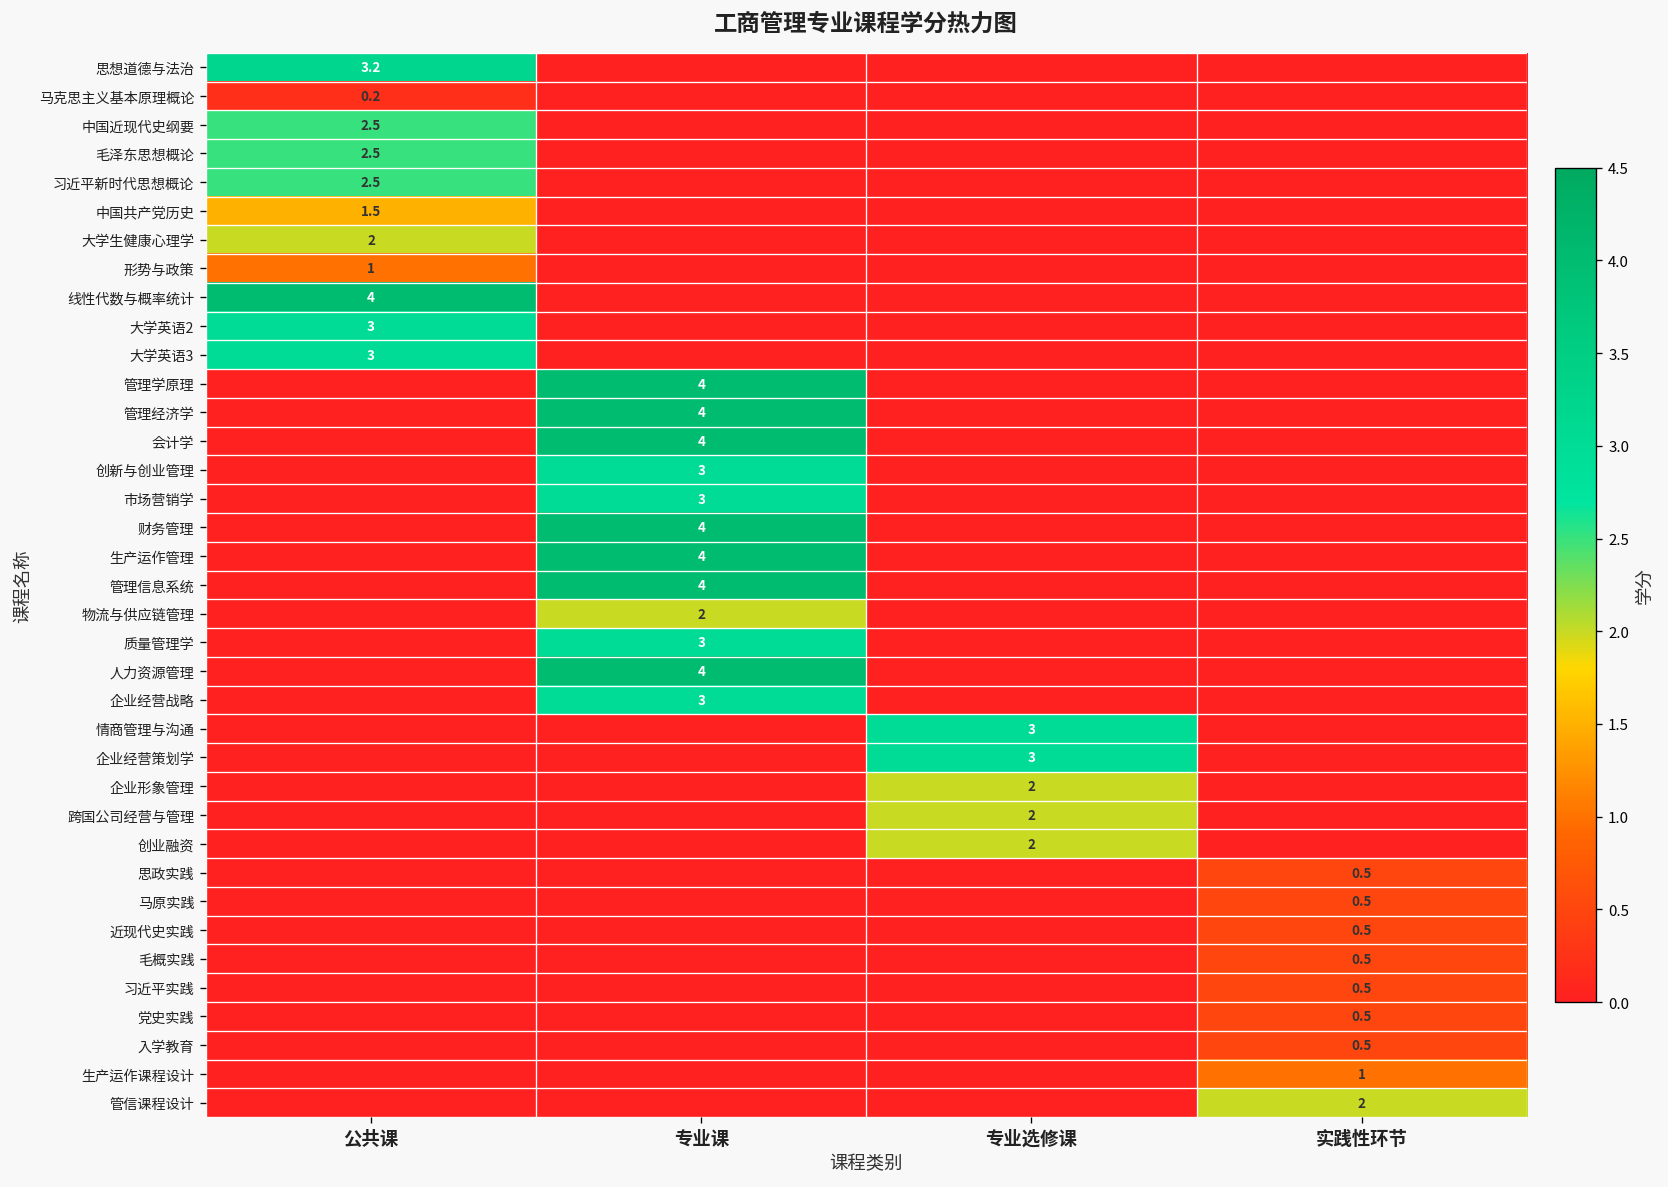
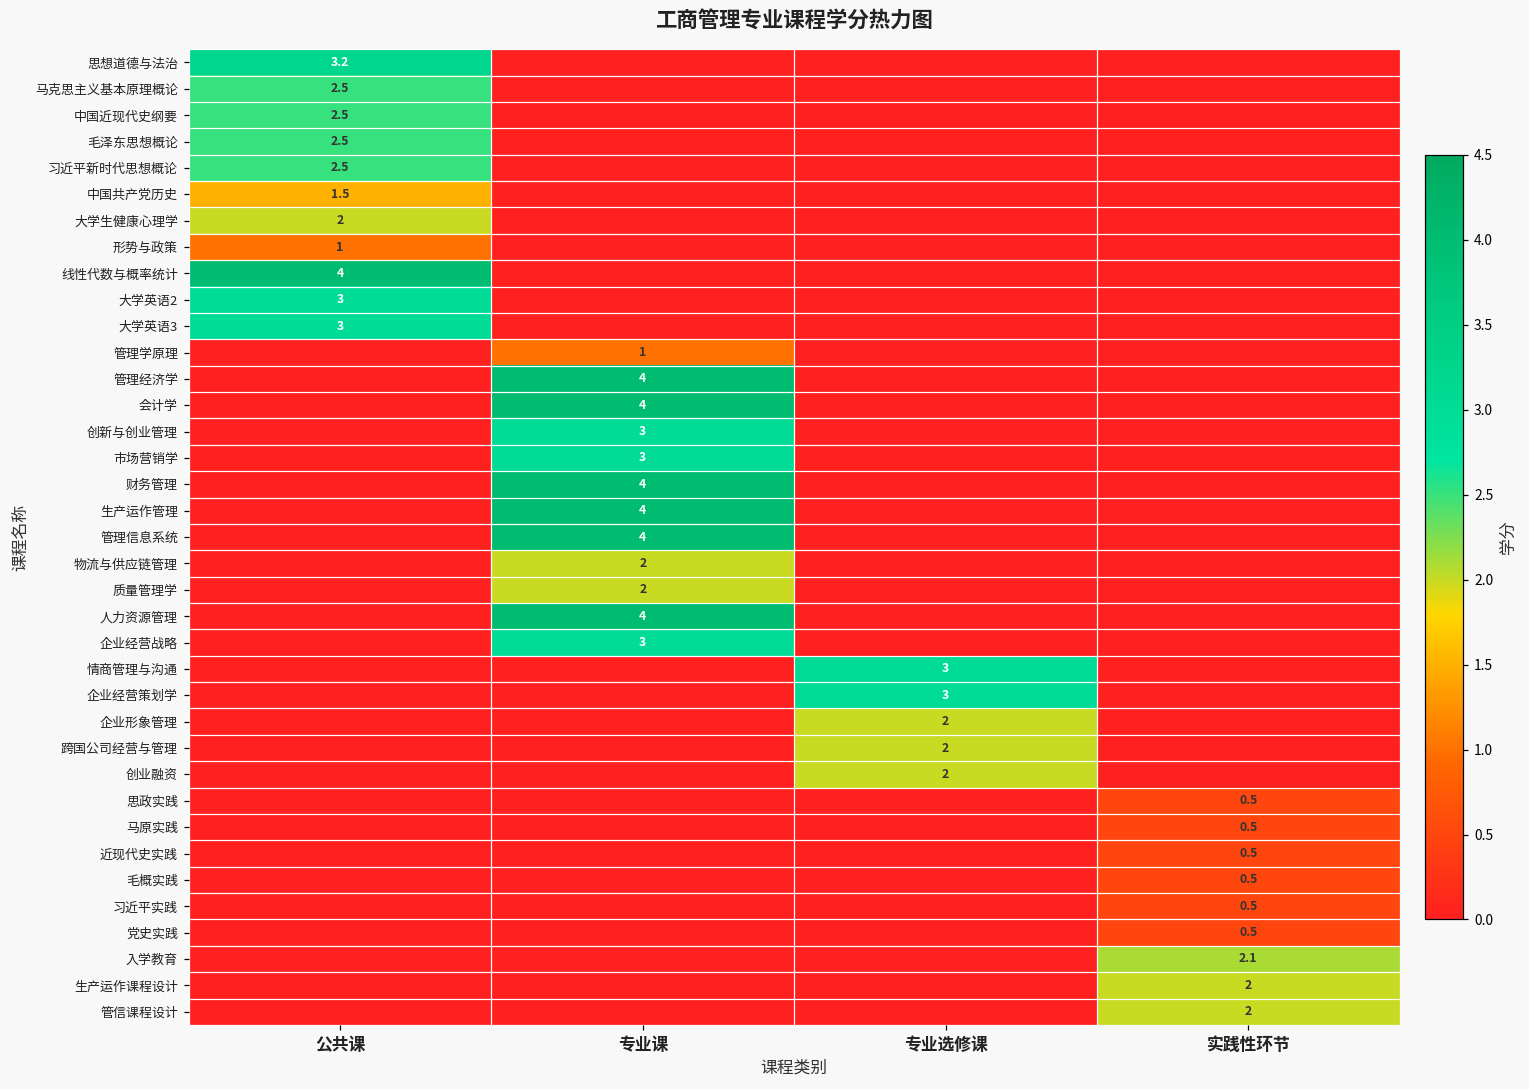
马克思主义基本原理概论, 公共课: 0.2 -> 2.5
管理学原理, 专业课: 4 -> 1
质量管理学, 专业课: 3 -> 2
入学教育, 实践性环节: 0.5 -> 2.1
生产运作课程设计, 实践性环节: 1 -> 2
